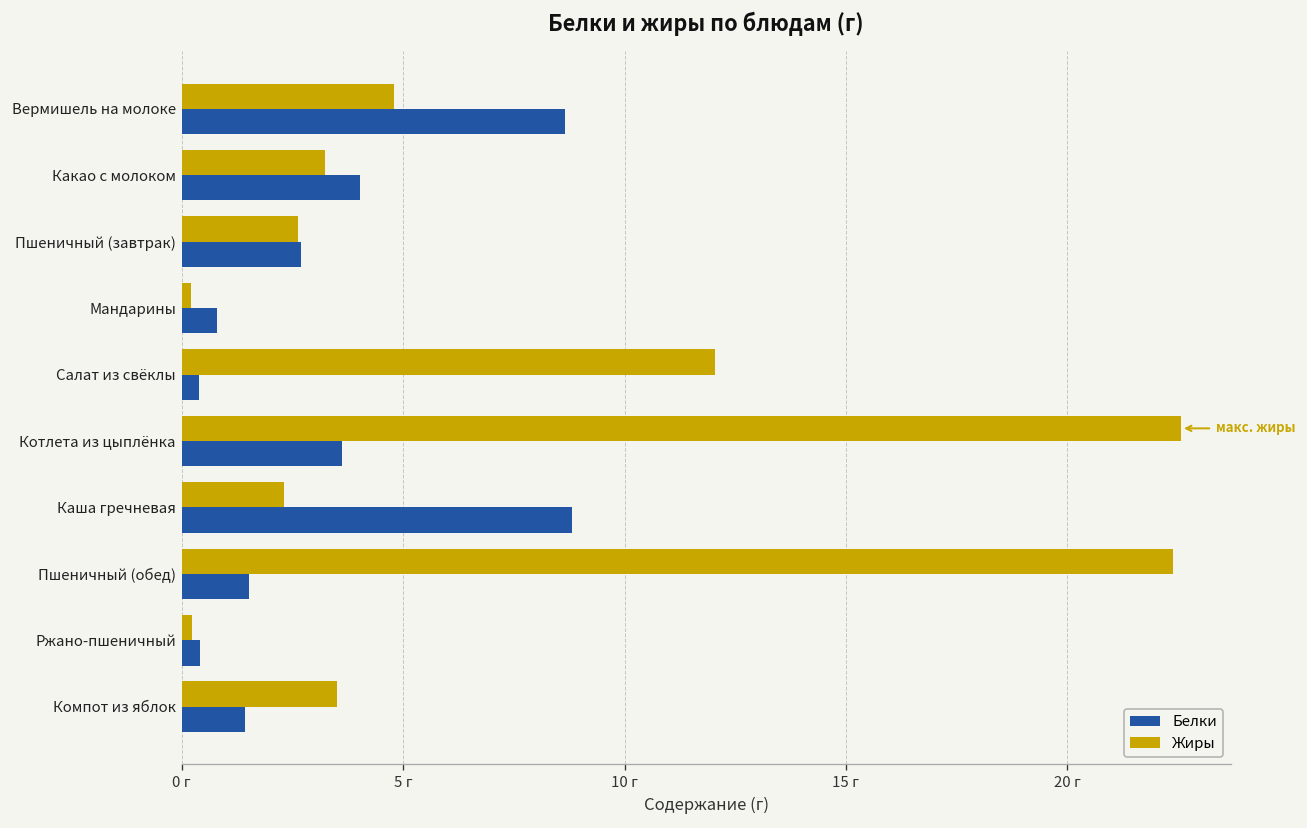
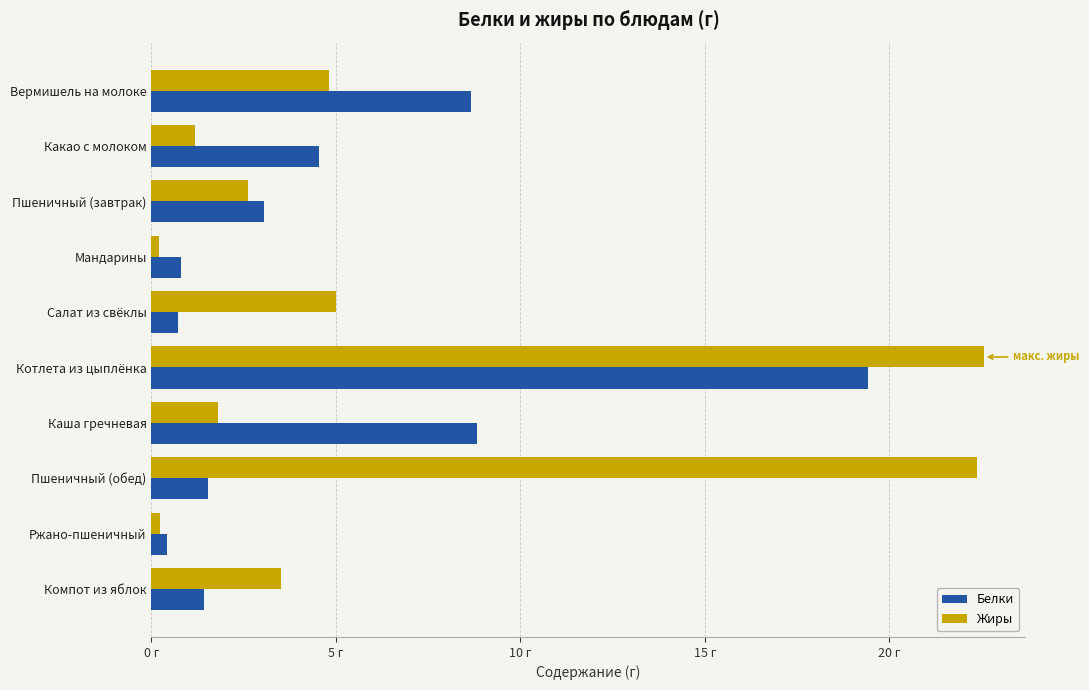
Жиры, Какао с молоком: 3.2 г -> 1.2 г
Белки, Какао с молоком: 4.0 г -> 4.6 г
Белки, Пшеничный (завтрак): 2.7 г -> 3.0 г
Жиры, Салат из свёклы: 12.0 г -> 5.0 г
Белки, Салат из свёклы: 0.4 г -> 0.7 г
Белки, Котлета из цыплёнка: 3.6 г -> 19.4 г
Жиры, Каша гречневая: 2.3 г -> 1.8 г
